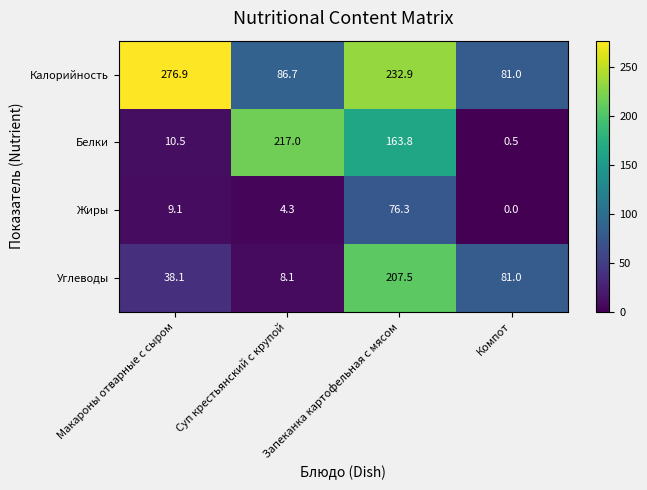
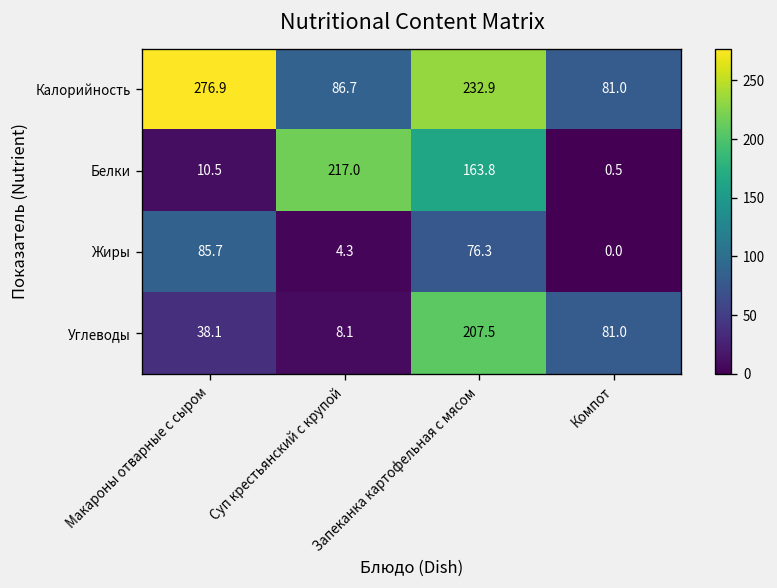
Жиры, Макароны отварные с сыром: 9.1 -> 85.7
